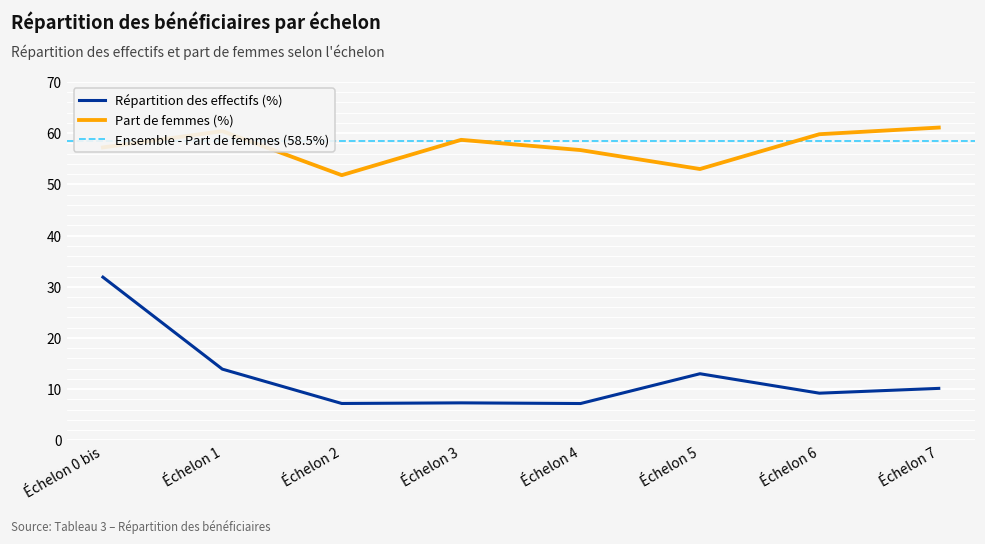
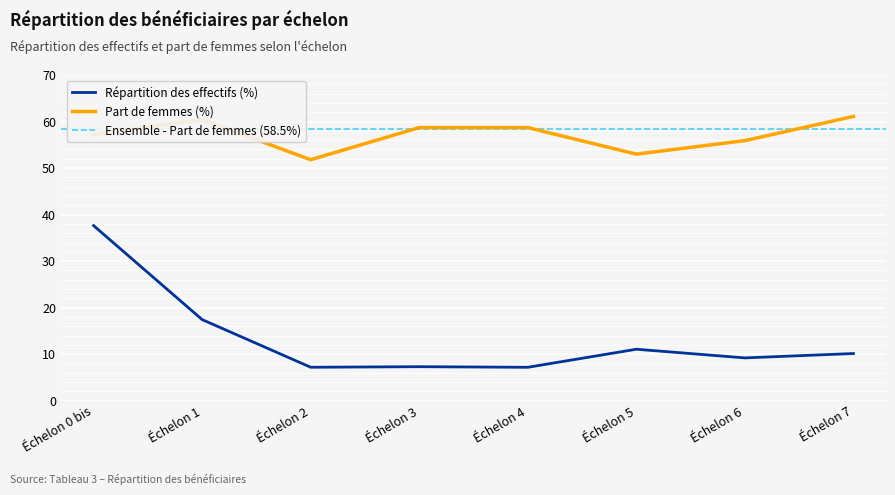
Répartition des effectifs (%), Échelon 0 bis: 32 -> 38
Répartition des effectifs (%), Échelon 1: 14 -> 17
Part de femmes (%), Échelon 4: 57 -> 59
Répartition des effectifs (%), Échelon 5: 13 -> 11
Part de femmes (%), Échelon 6: 60 -> 56
